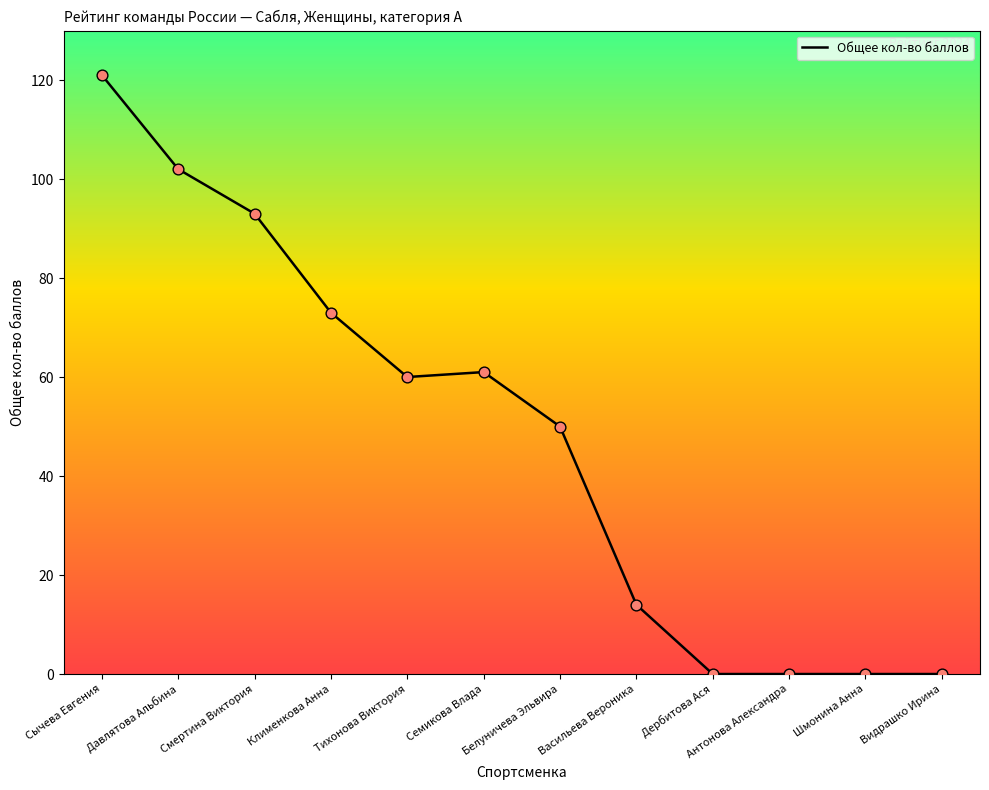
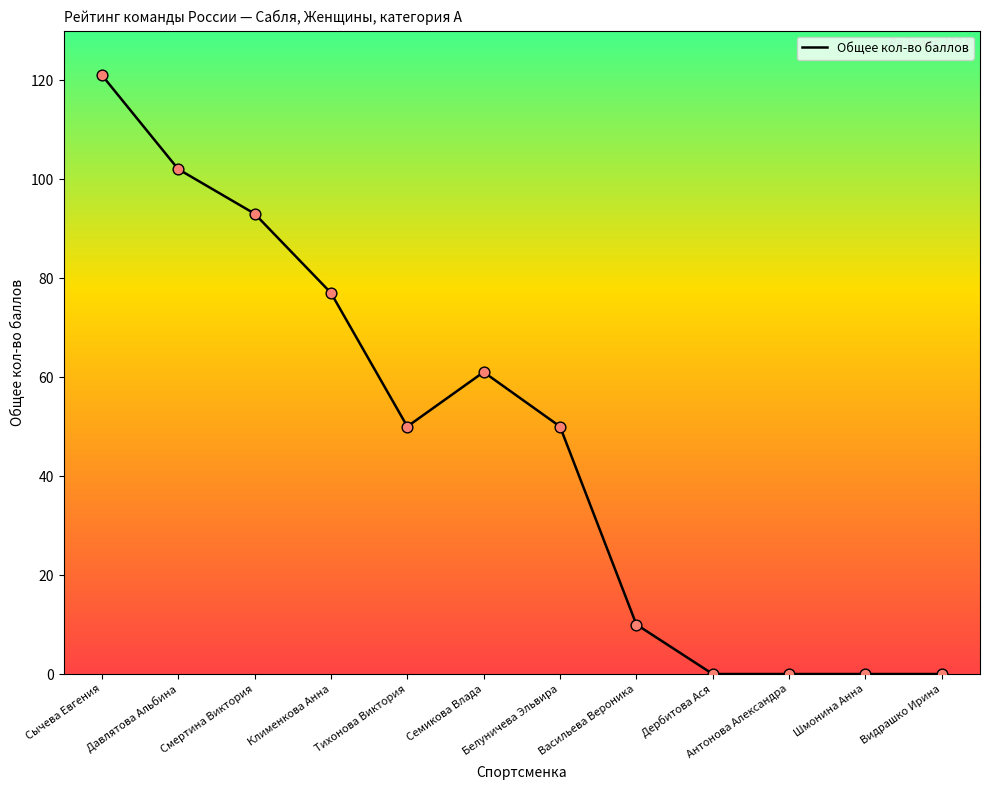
Клименкова Анна: 73 -> 77
Тихонова Виктория: 60 -> 50
Васильева Вероника: 14 -> 10
